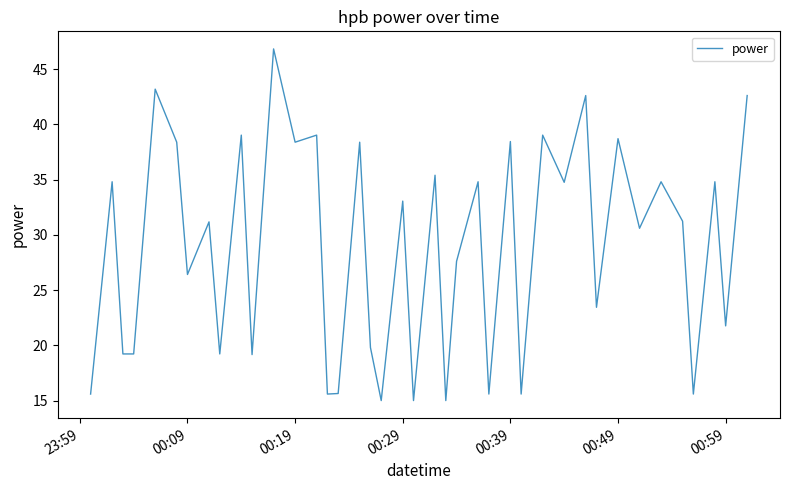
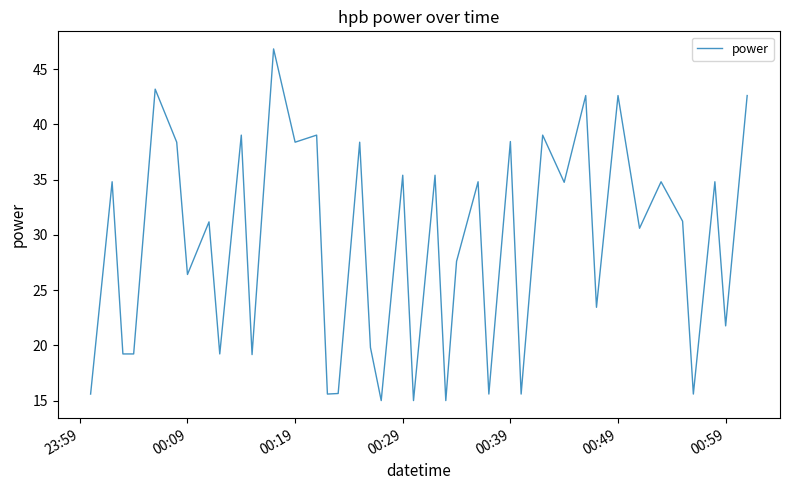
00:29: 33.1 -> 35.4
00:49: 38.7 -> 42.6
